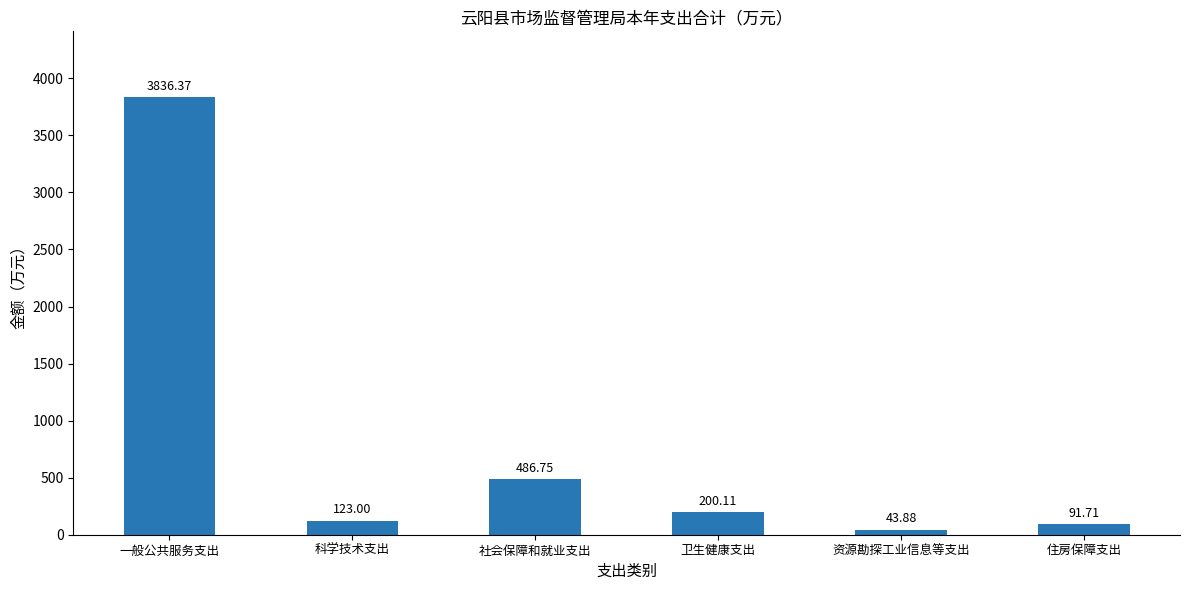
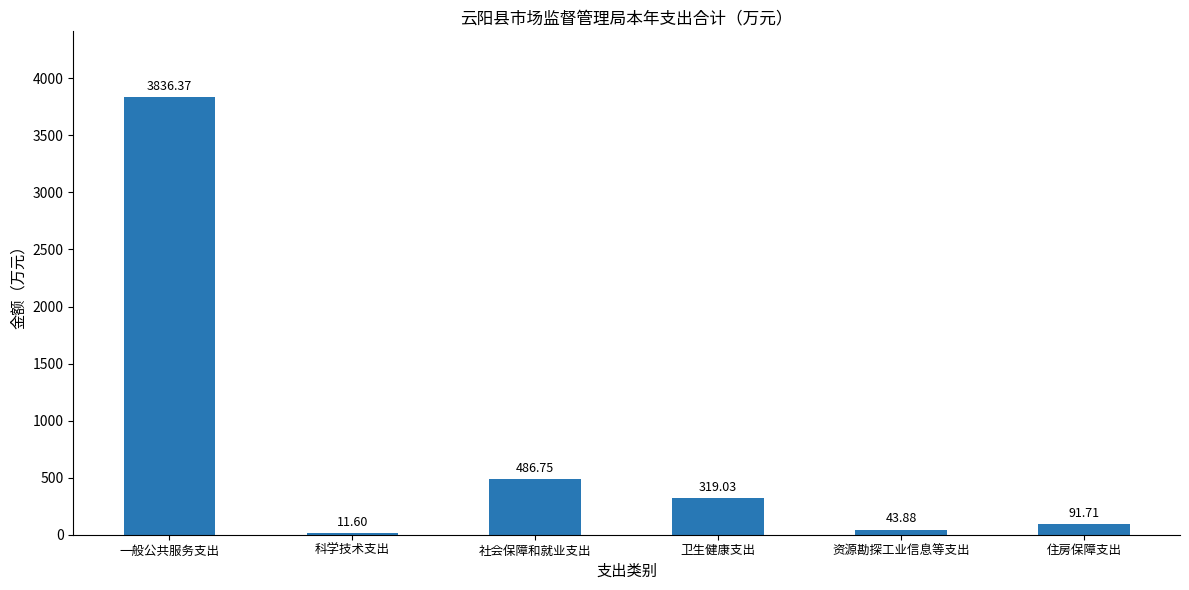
科学技术支出: 123.00 -> 11.60
卫生健康支出: 200.11 -> 319.03
